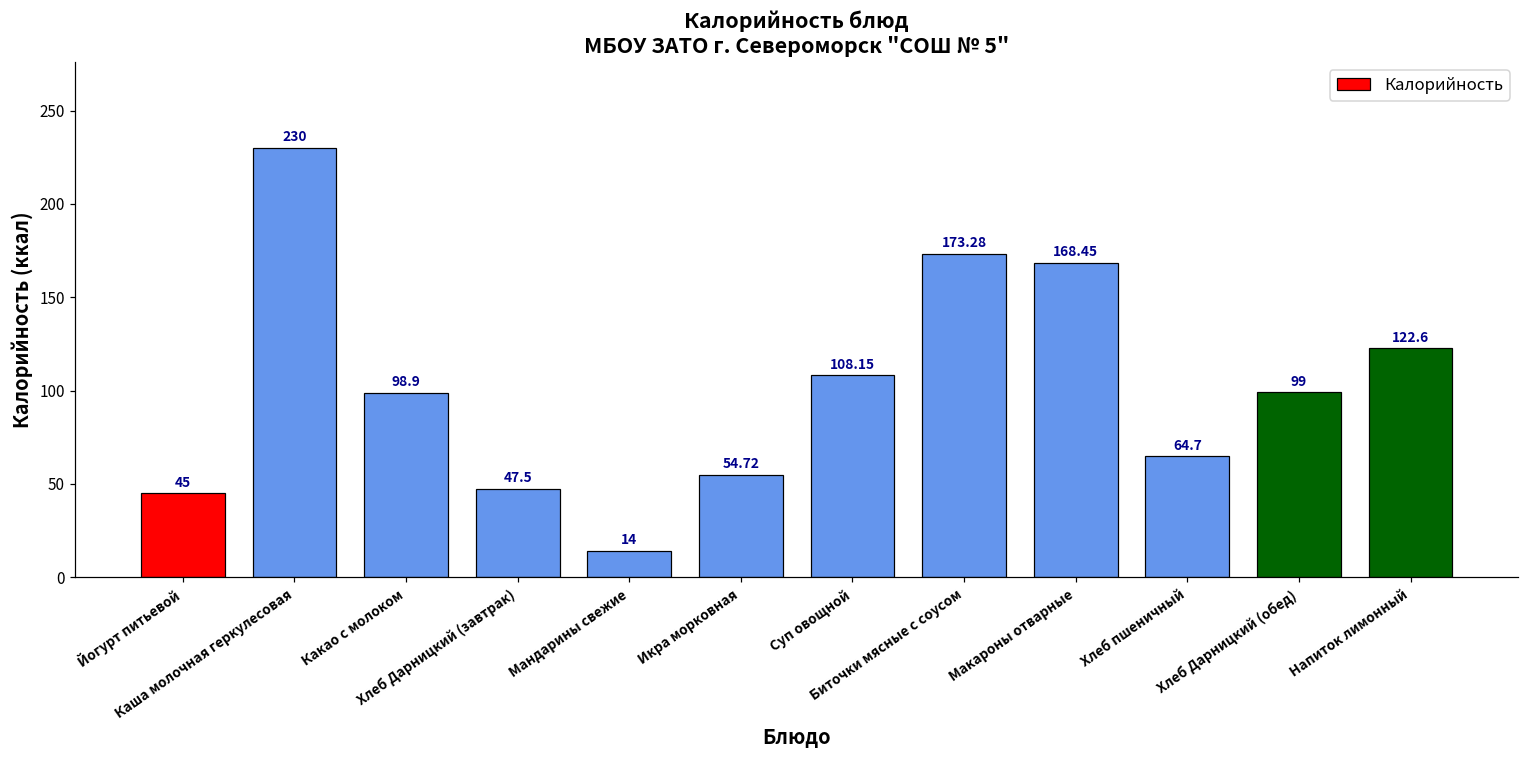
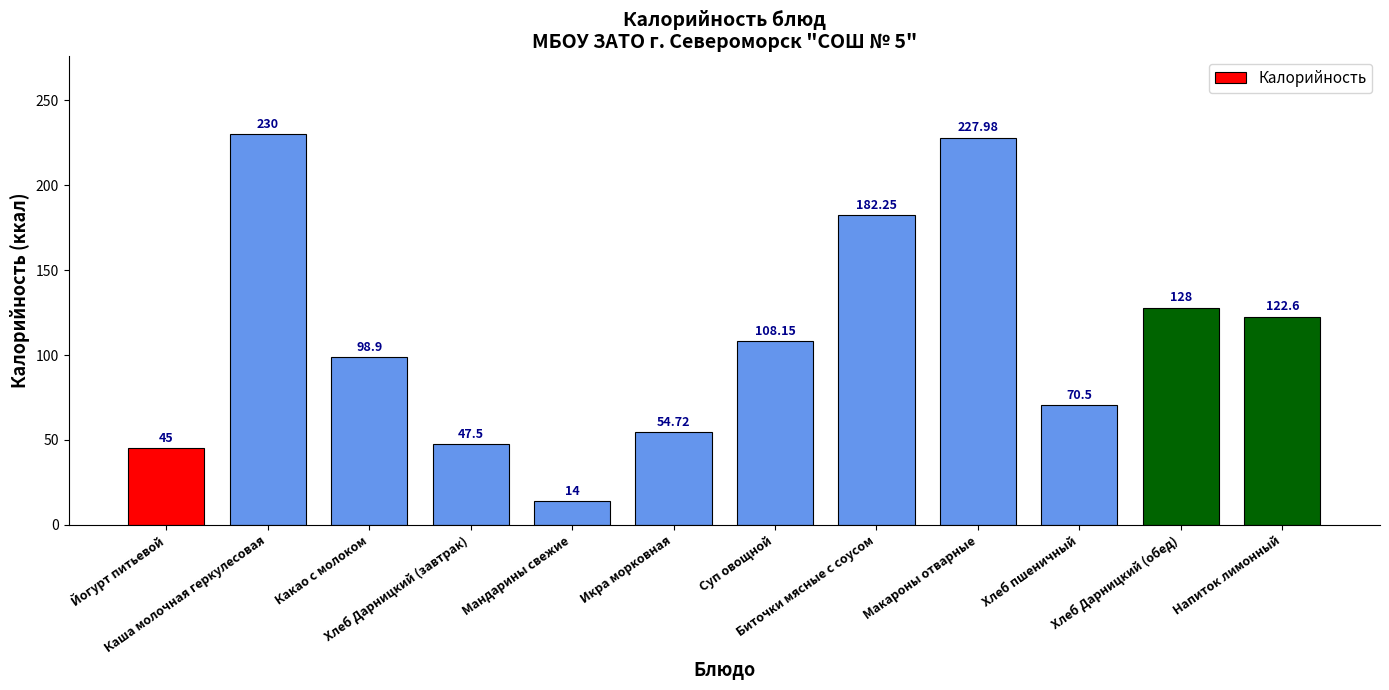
Биточки мясные с соусом: 173.28 -> 182.25
Макароны отварные: 168.45 -> 227.98
Хлеб пшеничный: 64.7 -> 70.5
Хлеб Дарницкий (обед): 99 -> 128
